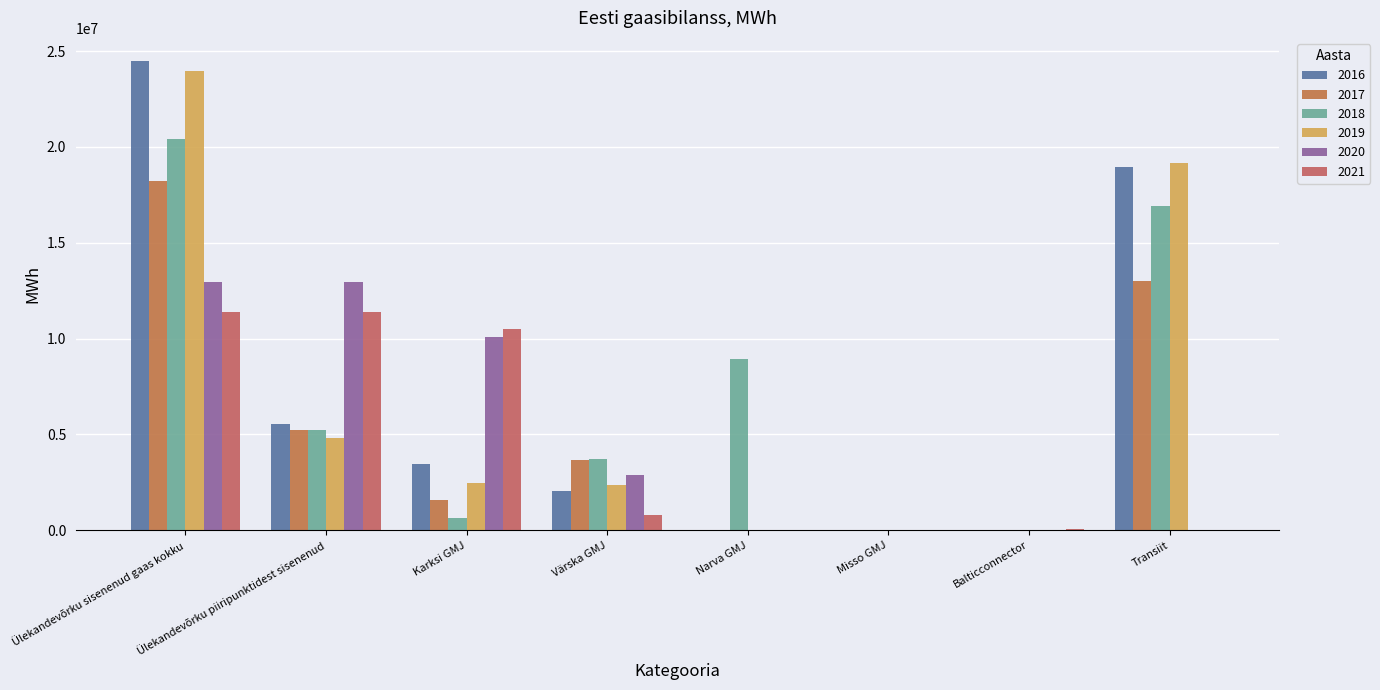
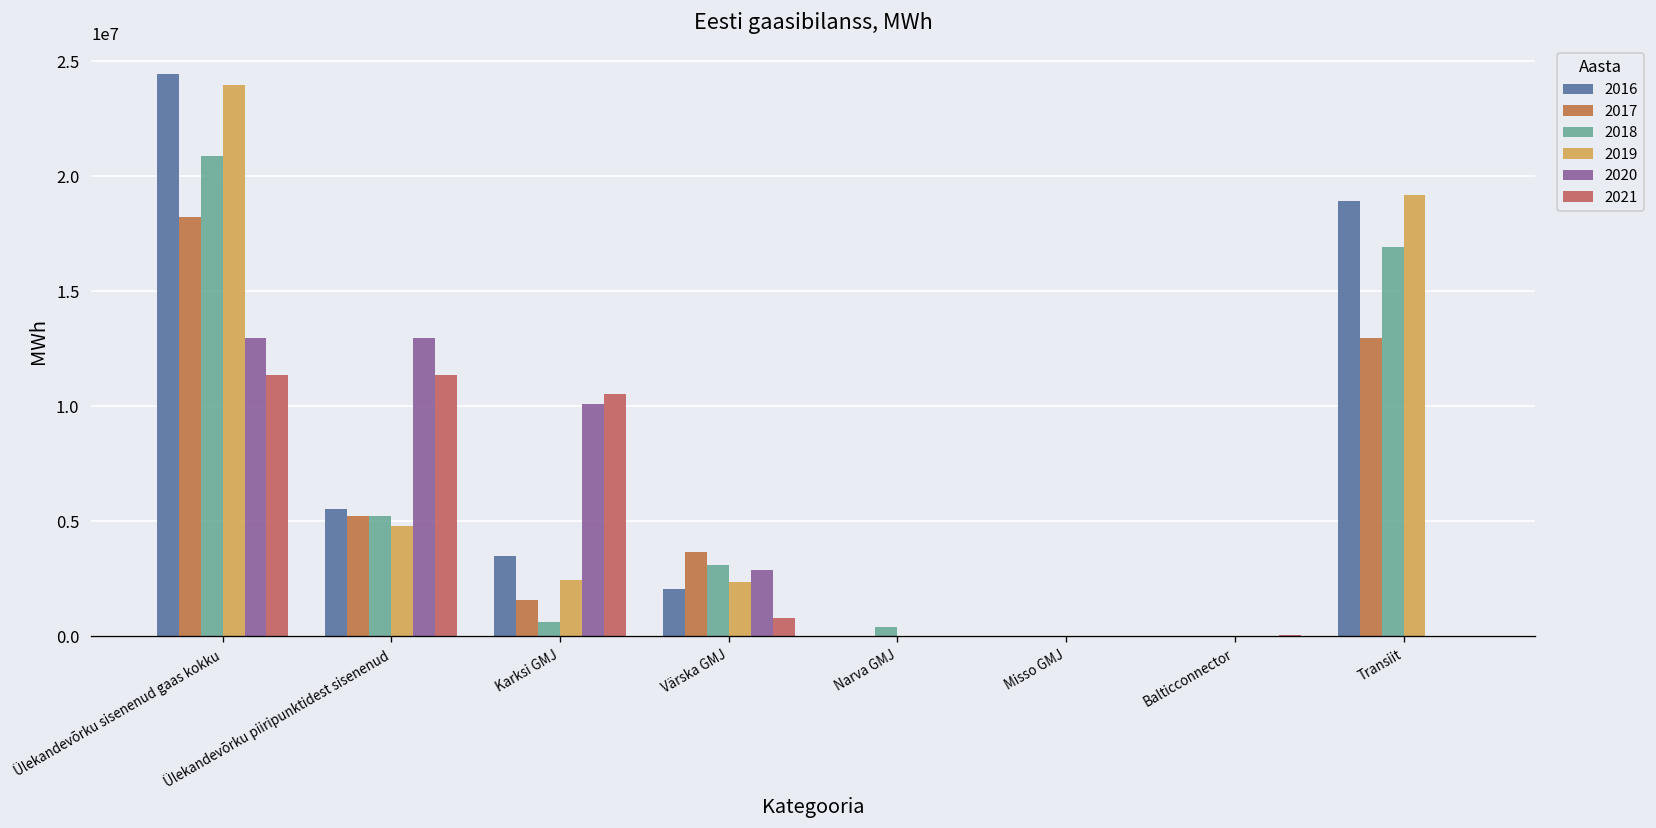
2018, Ülekandevõrku sisenenud gaas kokku: 20400000 -> 20900000
2018, Värska GMJ: 3700000 -> 3100000
2018, Narva GMJ: 8900000 -> 400000
